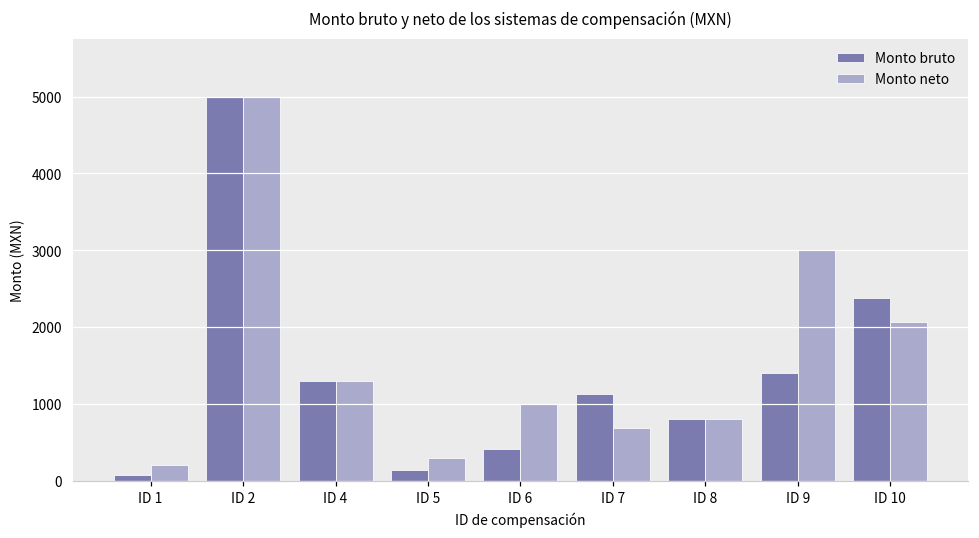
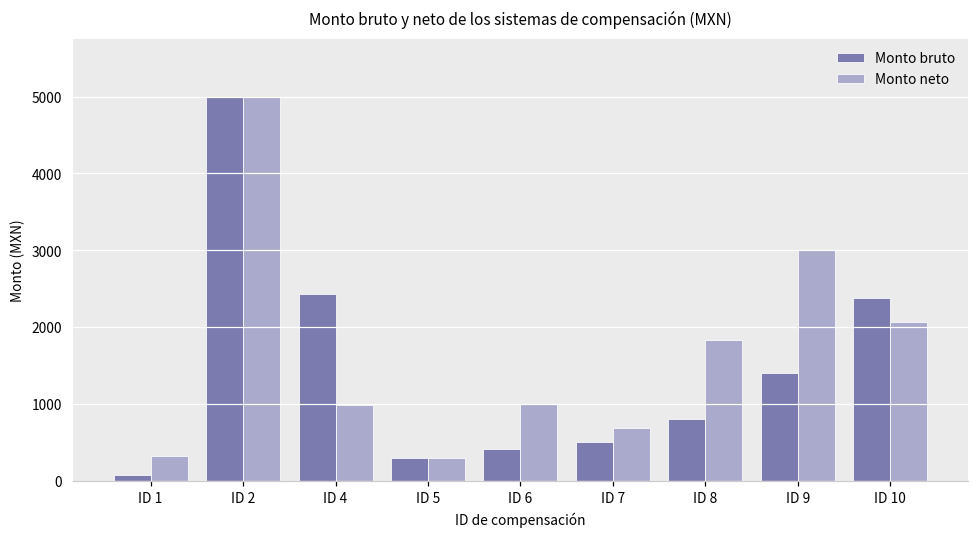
Monto neto, ID 1: 200 -> 300
Monto bruto, ID 4: 1300 -> 2400
Monto neto, ID 4: 1300 -> 1000
Monto bruto, ID 5: 100 -> 300
Monto bruto, ID 7: 1100 -> 500
Monto neto, ID 8: 800 -> 1800
